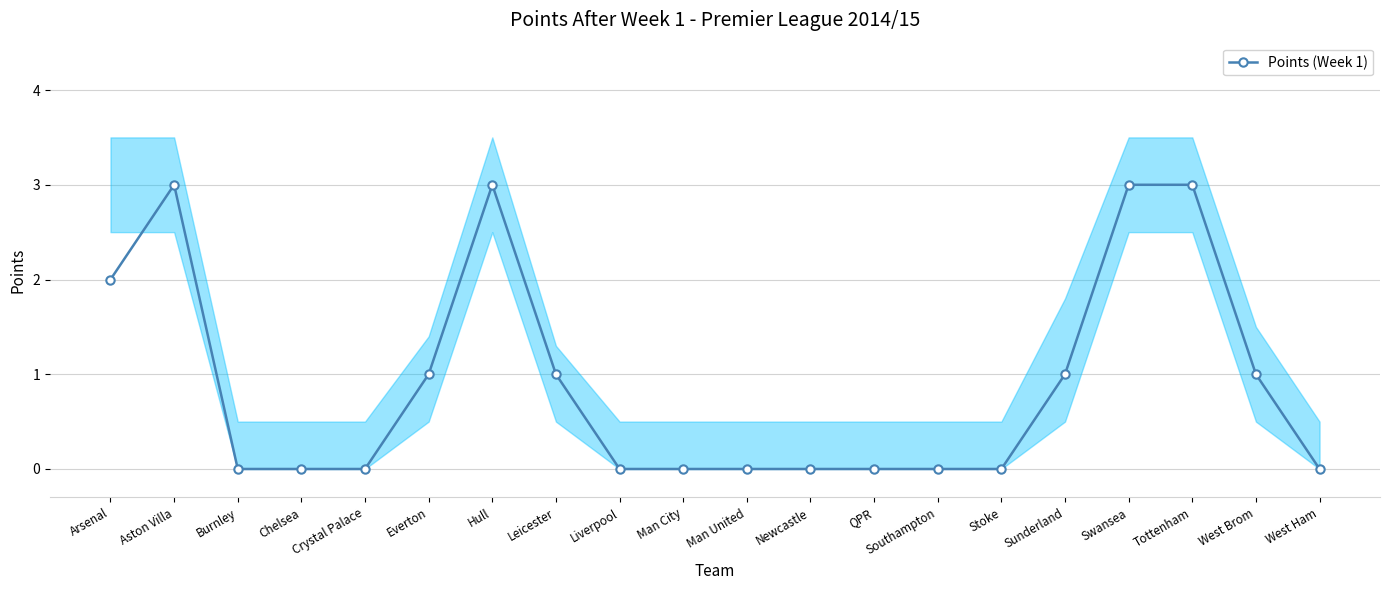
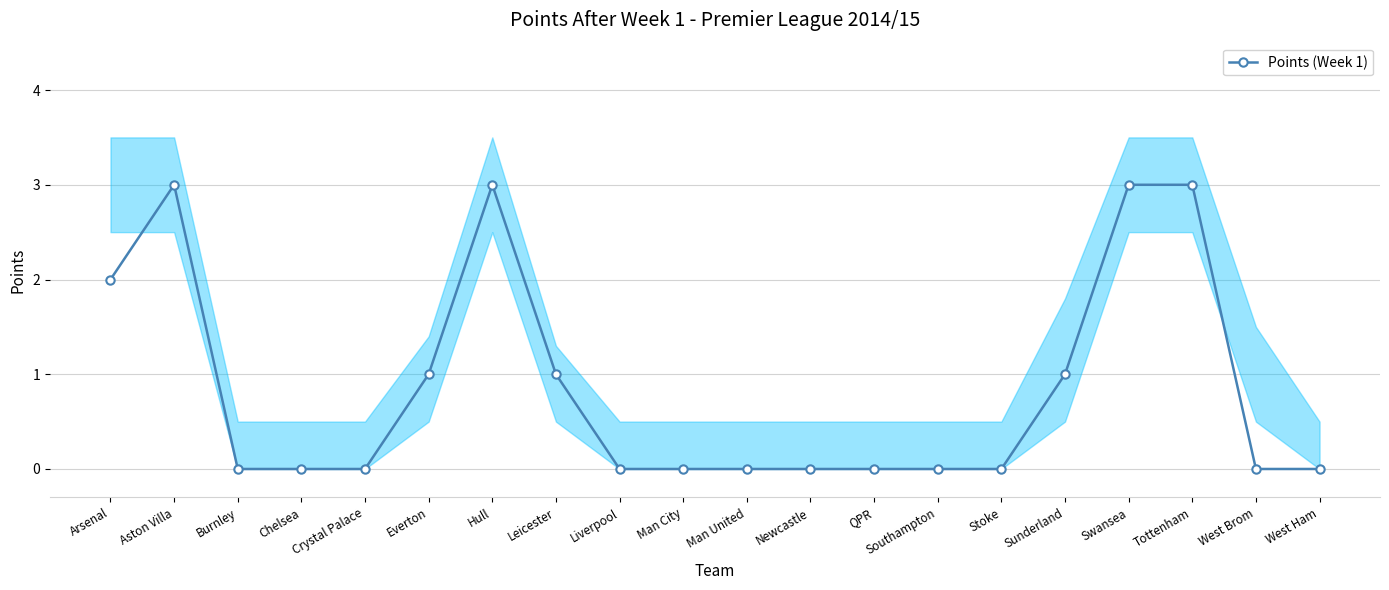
Points (Week 1), West Brom: 1 -> 0
